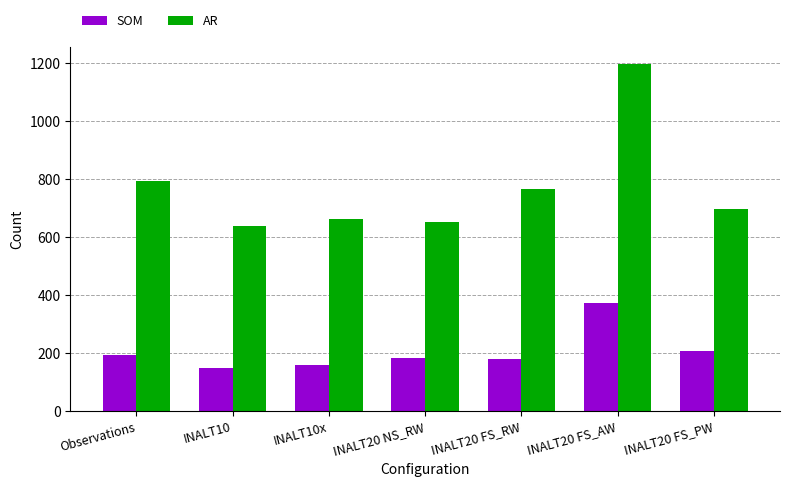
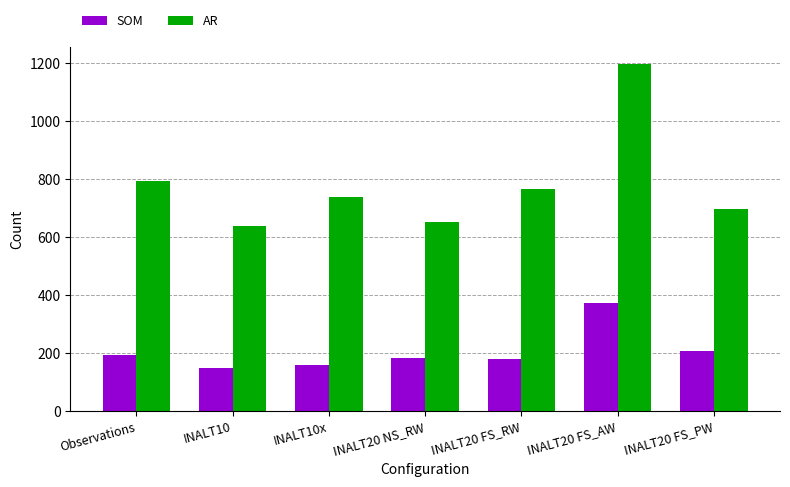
AR, INALT10x: 660 -> 740
